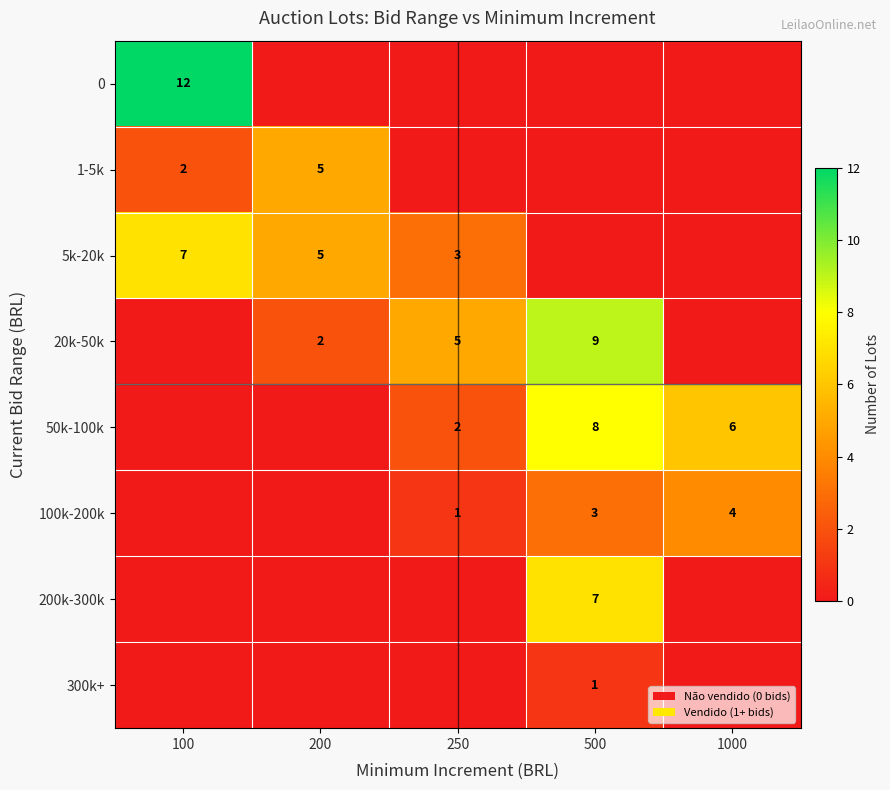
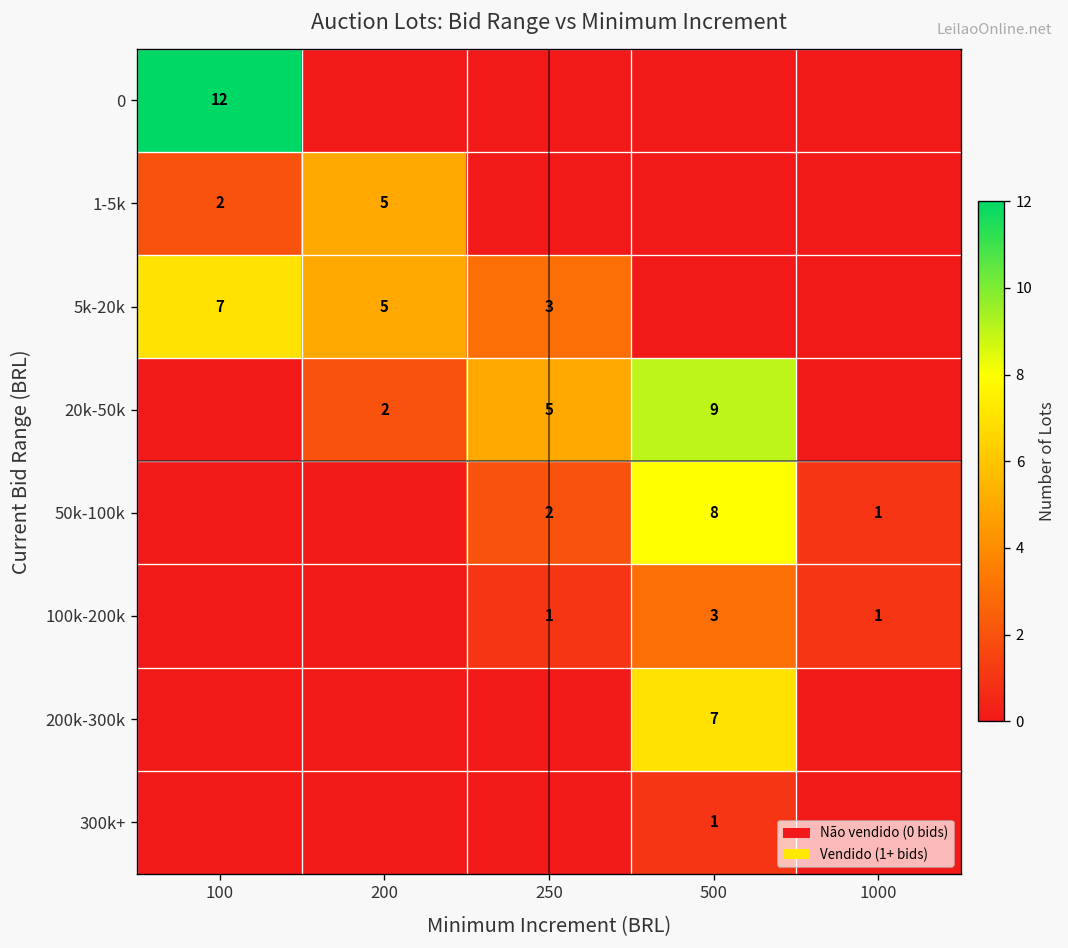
50k-100k, 1000: 6 -> 1
100k-200k, 1000: 4 -> 1
